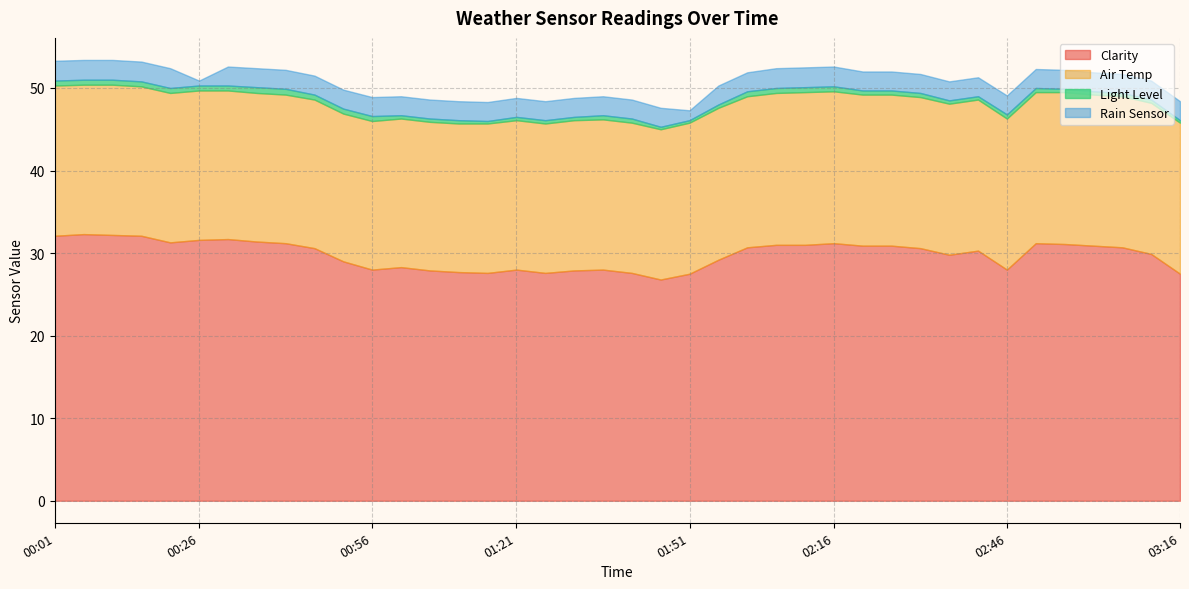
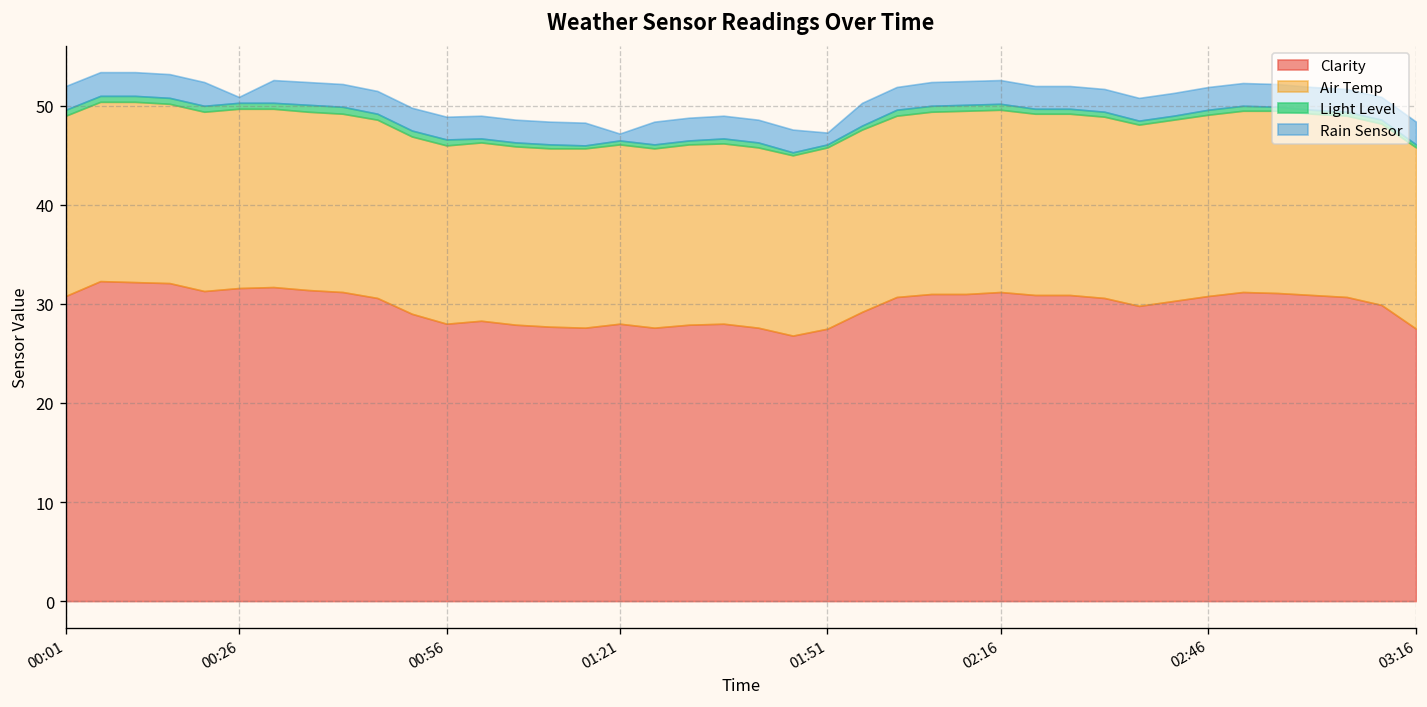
Clarity, 00:01: 32 -> 31
Rain Sensor, 01:21: 2 -> 1
Clarity, 02:46: 28 -> 31
